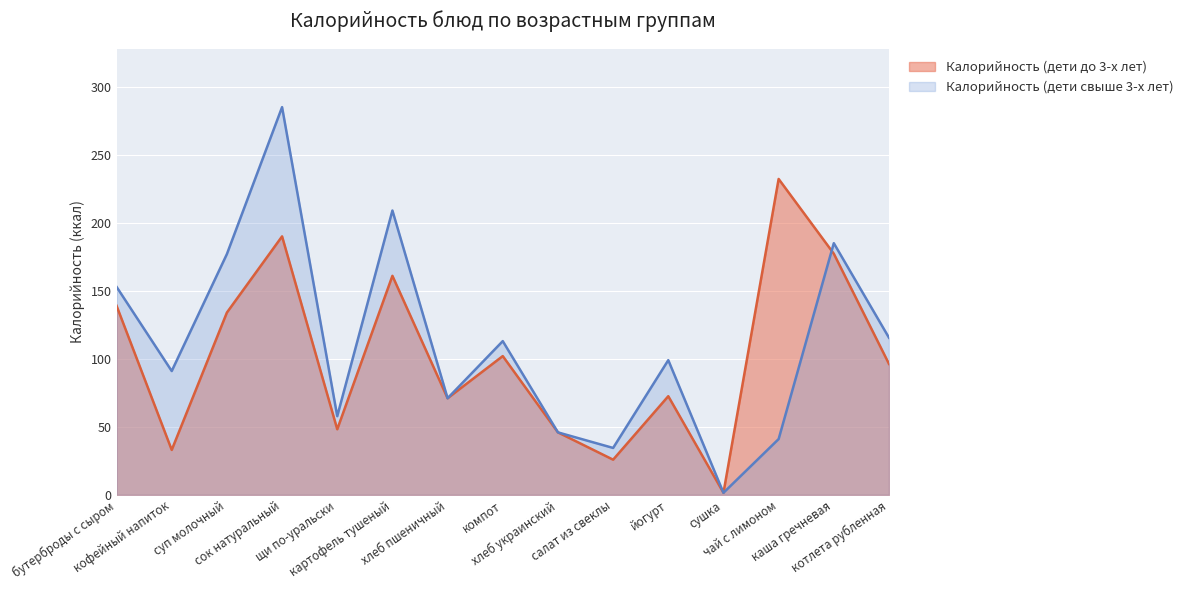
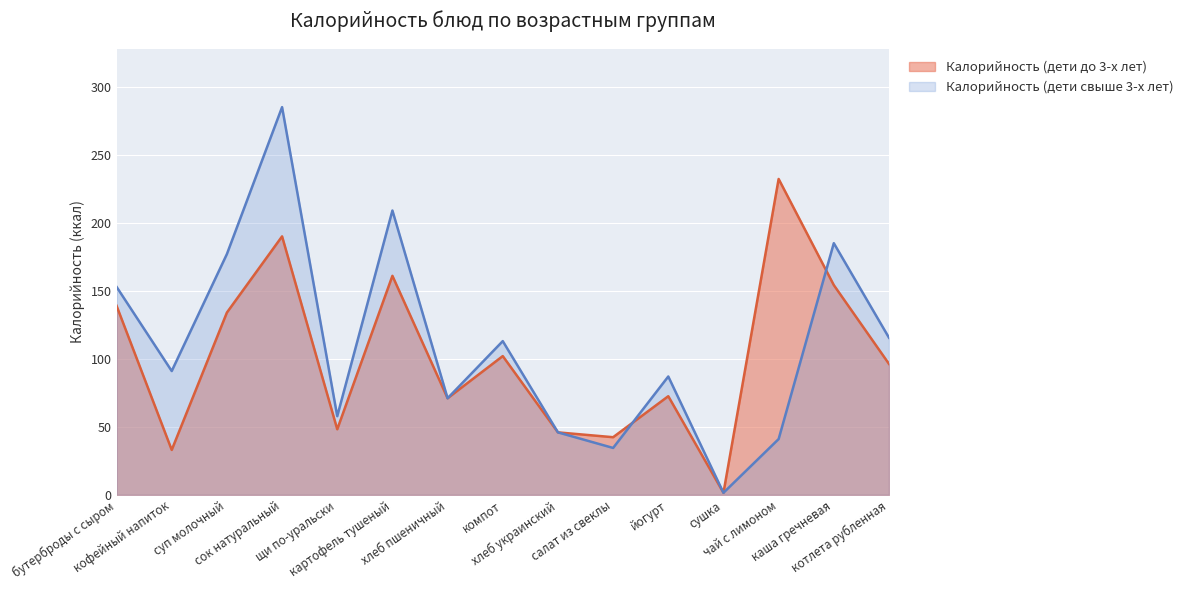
Калорийность (дети до 3-х лет), салат из свеклы: 26 -> 42
Калорийность (дети свыше 3-х лет), йогурт: 99 -> 87
Калорийность (дети до 3-х лет), каша гречневая: 177 -> 154
